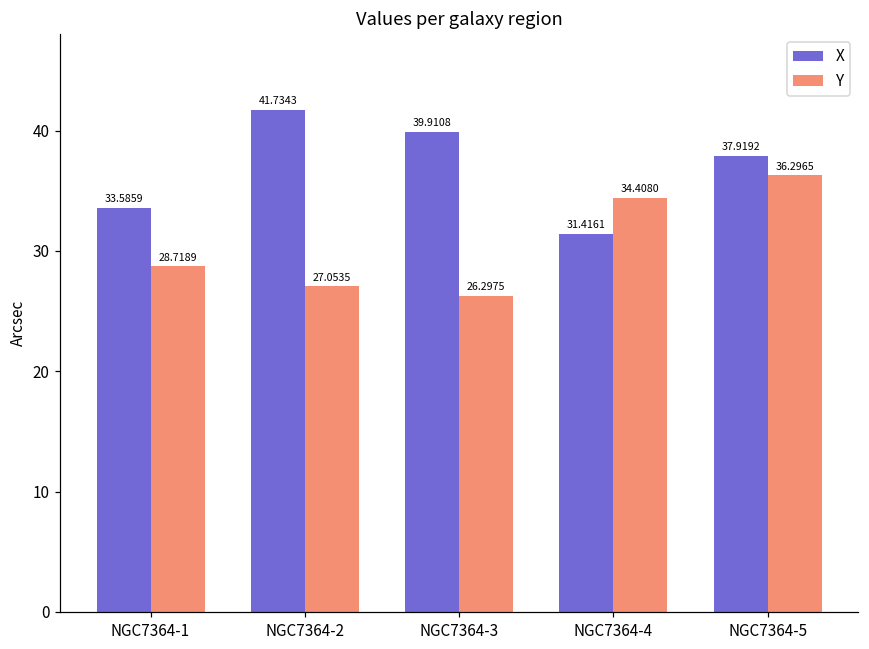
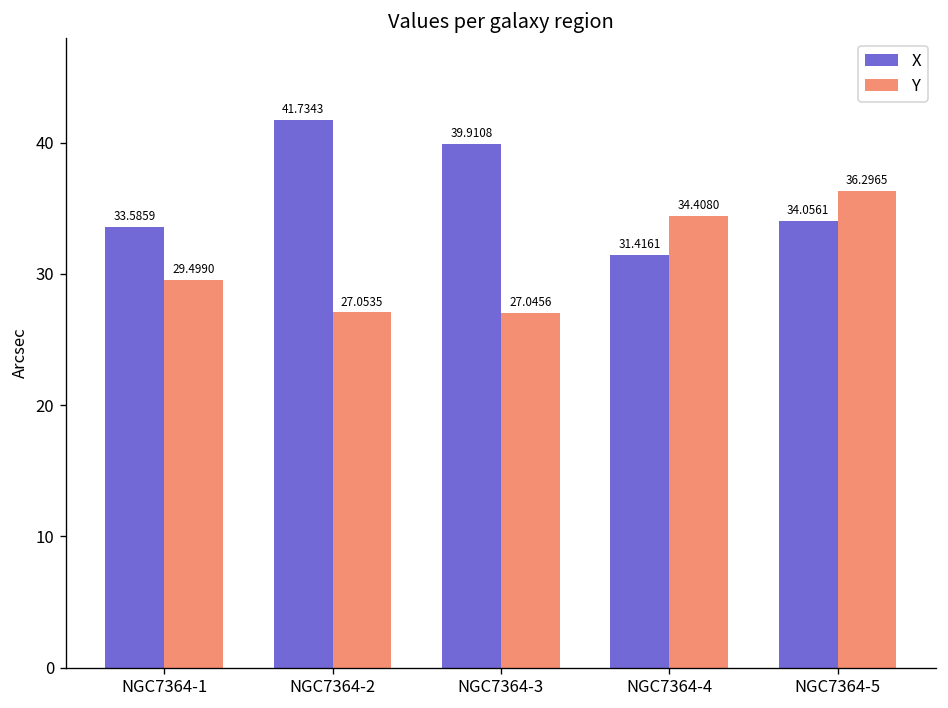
Y, NGC7364-1: 28.7189 -> 29.4990
Y, NGC7364-3: 26.2975 -> 27.0456
X, NGC7364-5: 37.9192 -> 34.0561
